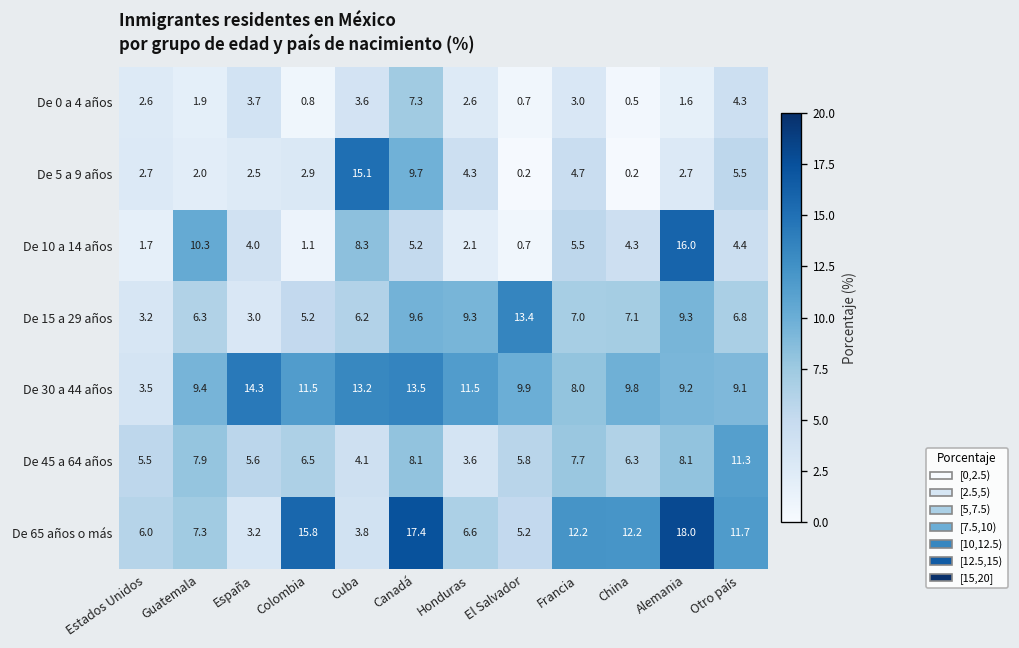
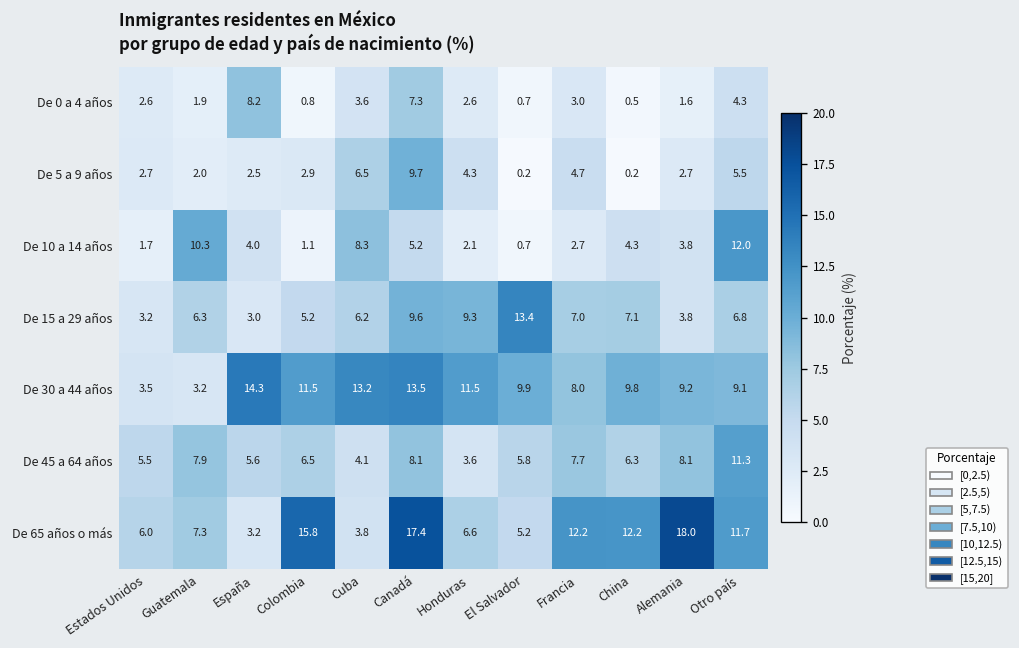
De 0 a 4 años, España: 3.7 -> 8.2
De 5 a 9 años, Cuba: 15.1 -> 6.5
De 10 a 14 años, Francia: 5.5 -> 2.7
De 10 a 14 años, Alemania: 16.0 -> 3.8
De 10 a 14 años, Otro país: 4.4 -> 12.0
De 15 a 29 años, Alemania: 9.3 -> 3.8
De 30 a 44 años, Guatemala: 9.4 -> 3.2
